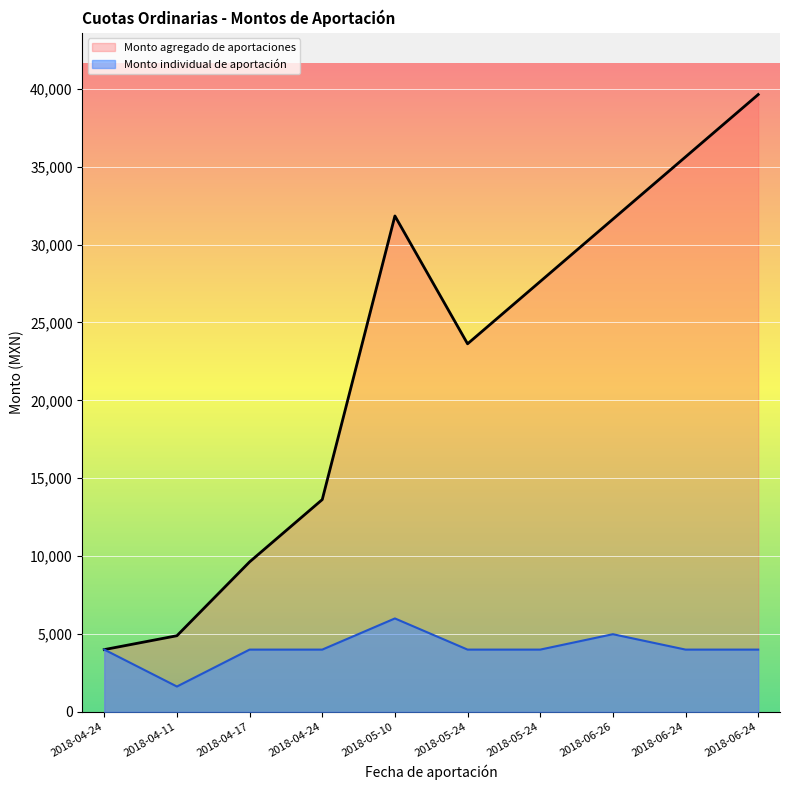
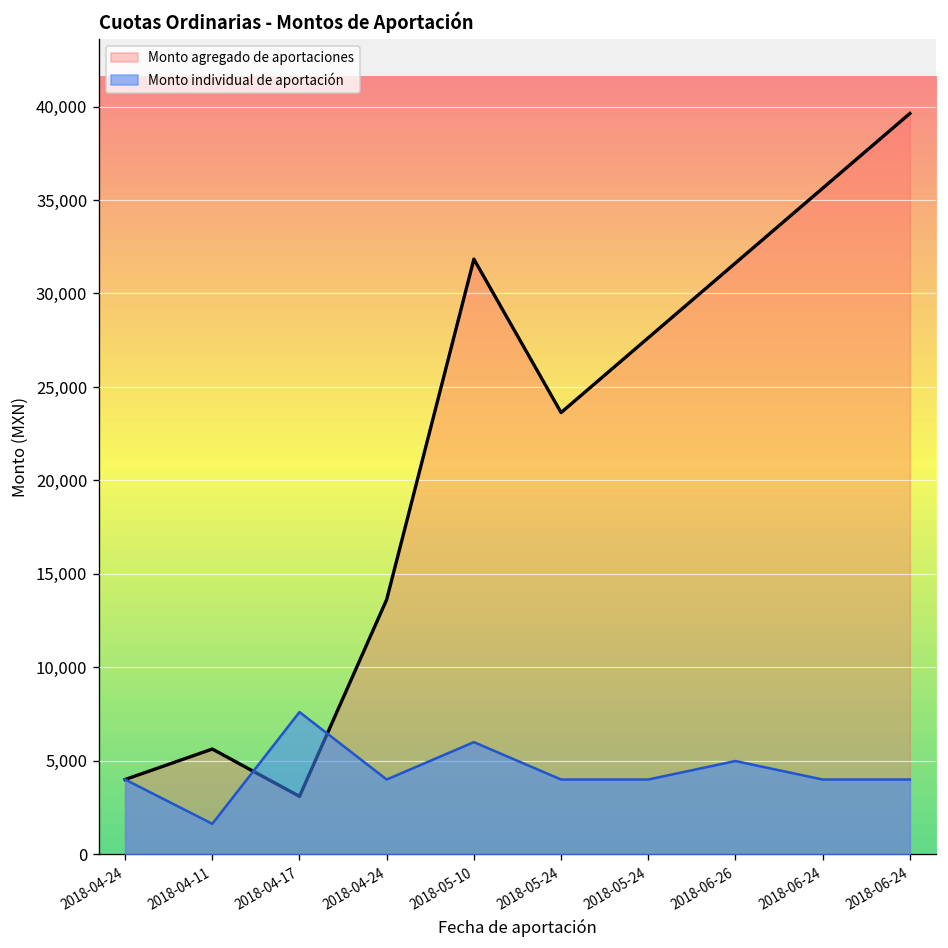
Monto agregado de aportaciones, 2018-04-11: 4,900 -> 5,600
Monto agregado de aportaciones, 2018-04-17: 9,600 -> 3,100
Monto individual de aportación, 2018-04-17: 4,000 -> 7,600
